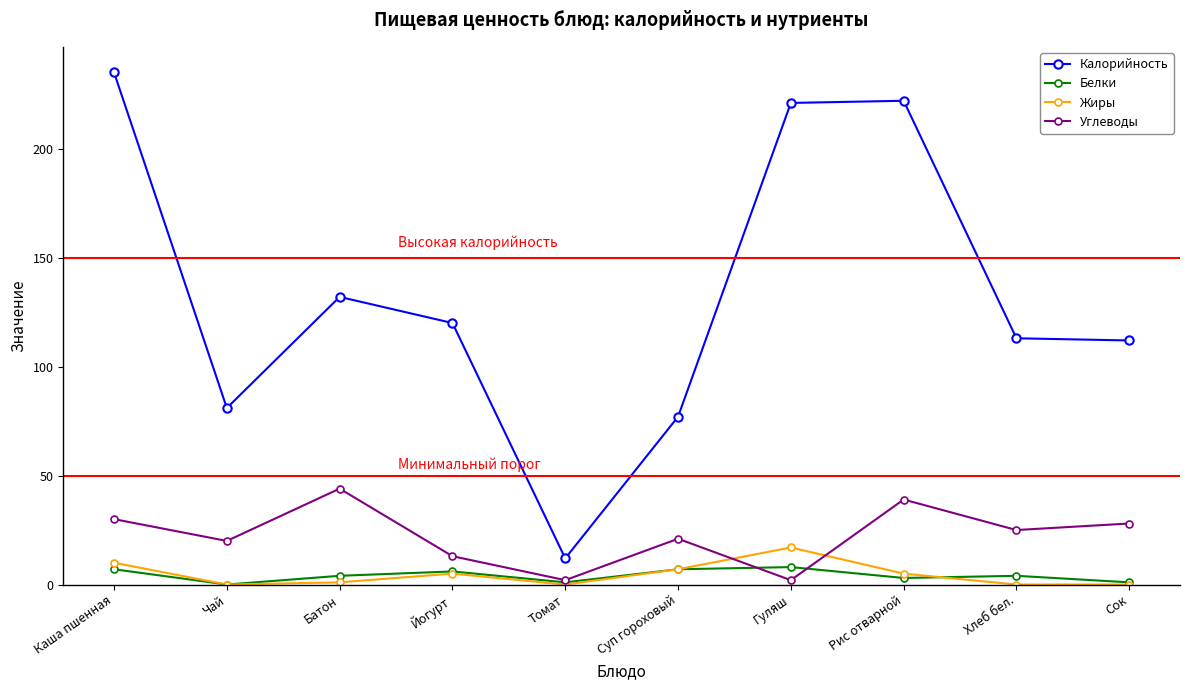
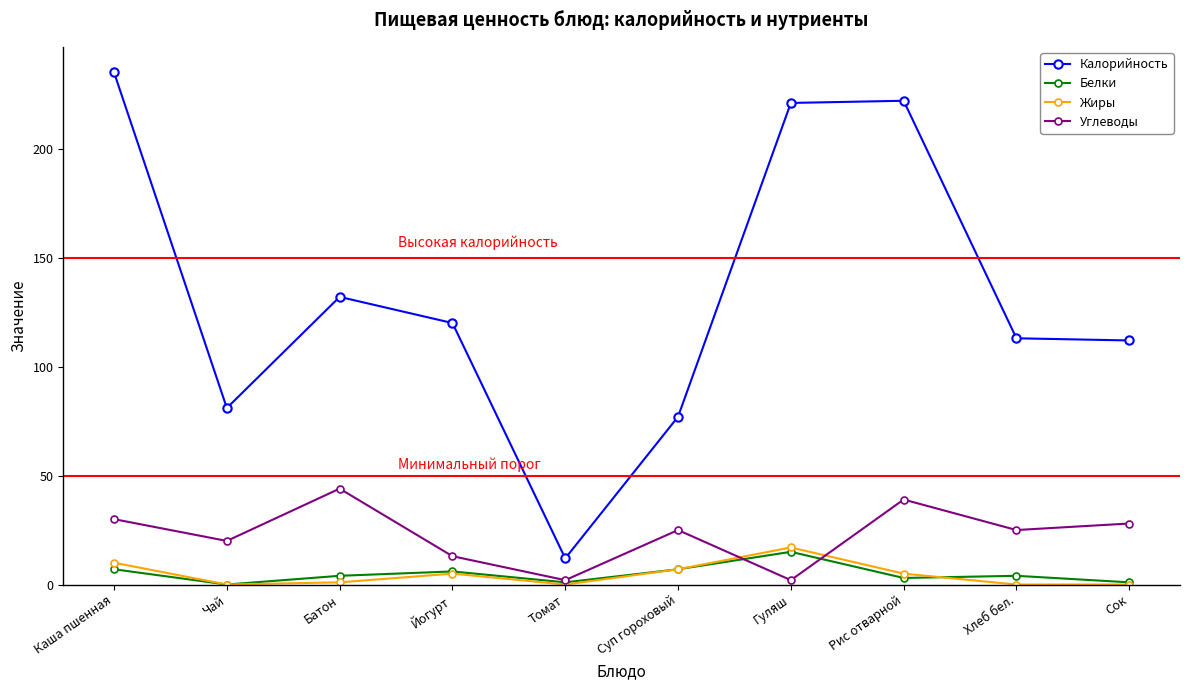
Углеводы, Суп гороховый: 21 -> 25
Белки, Гуляш: 8 -> 15
